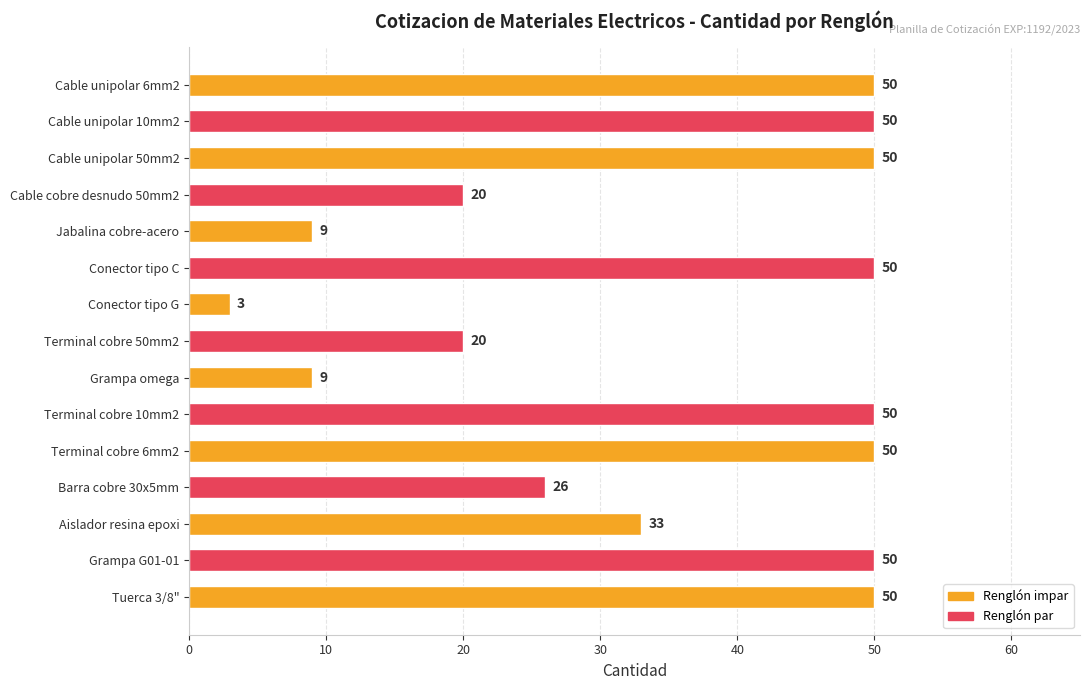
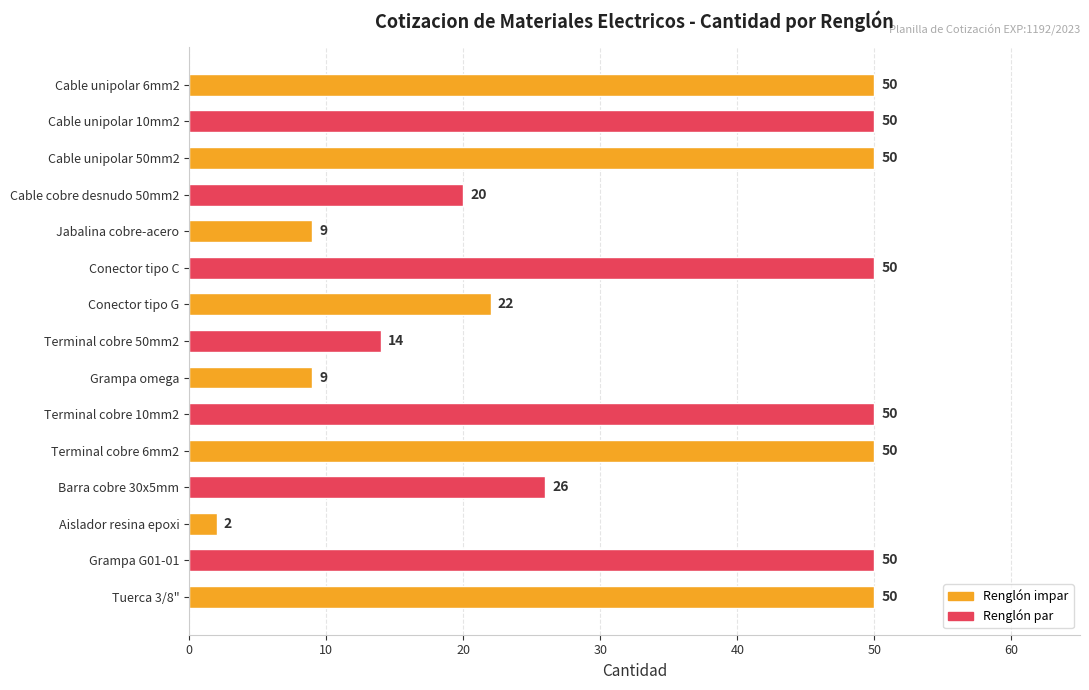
Conector tipo G: 3 -> 22
Terminal cobre 50mm2: 20 -> 14
Aislador resina epoxi: 33 -> 2
